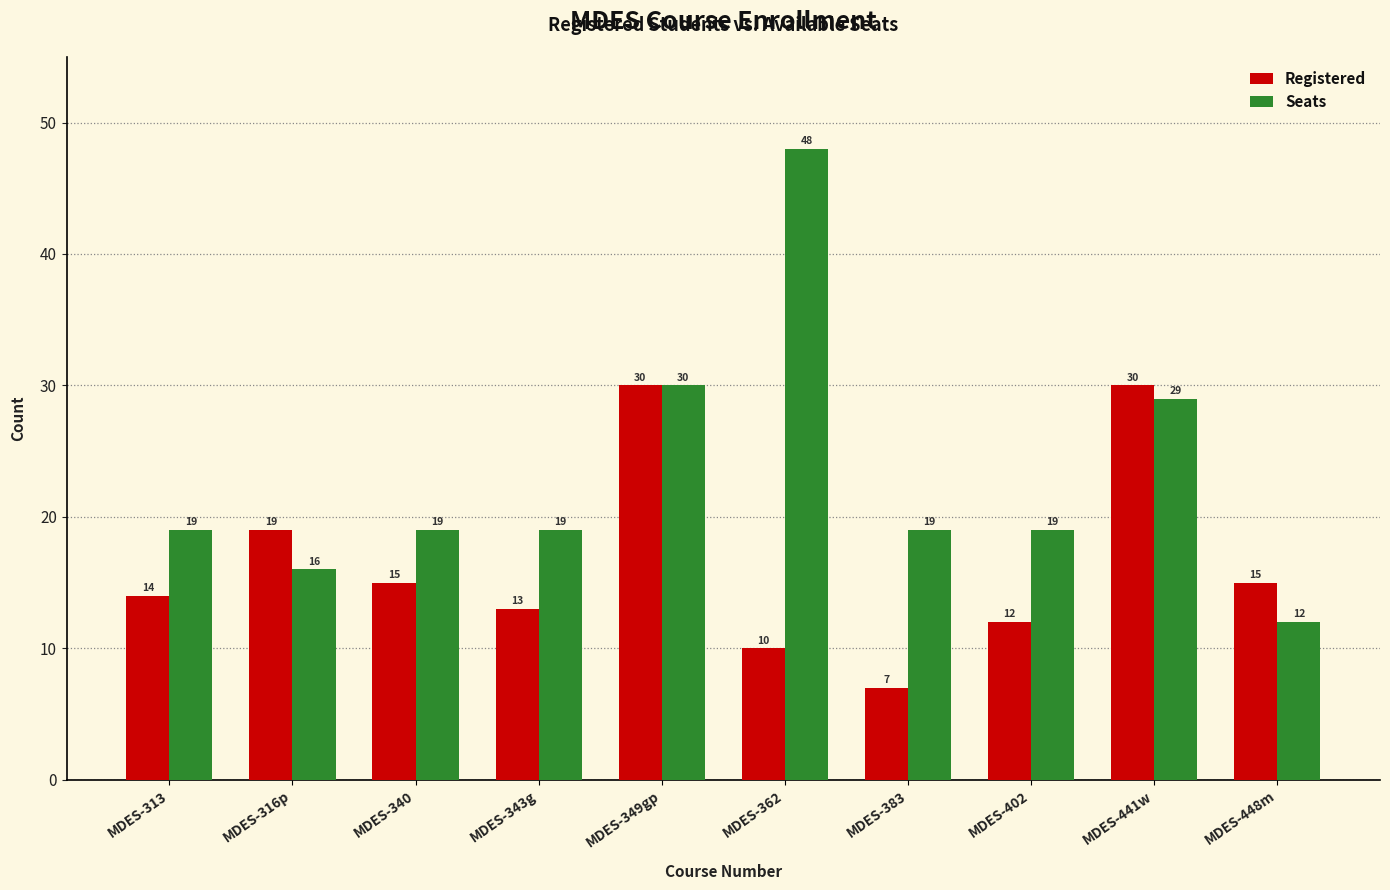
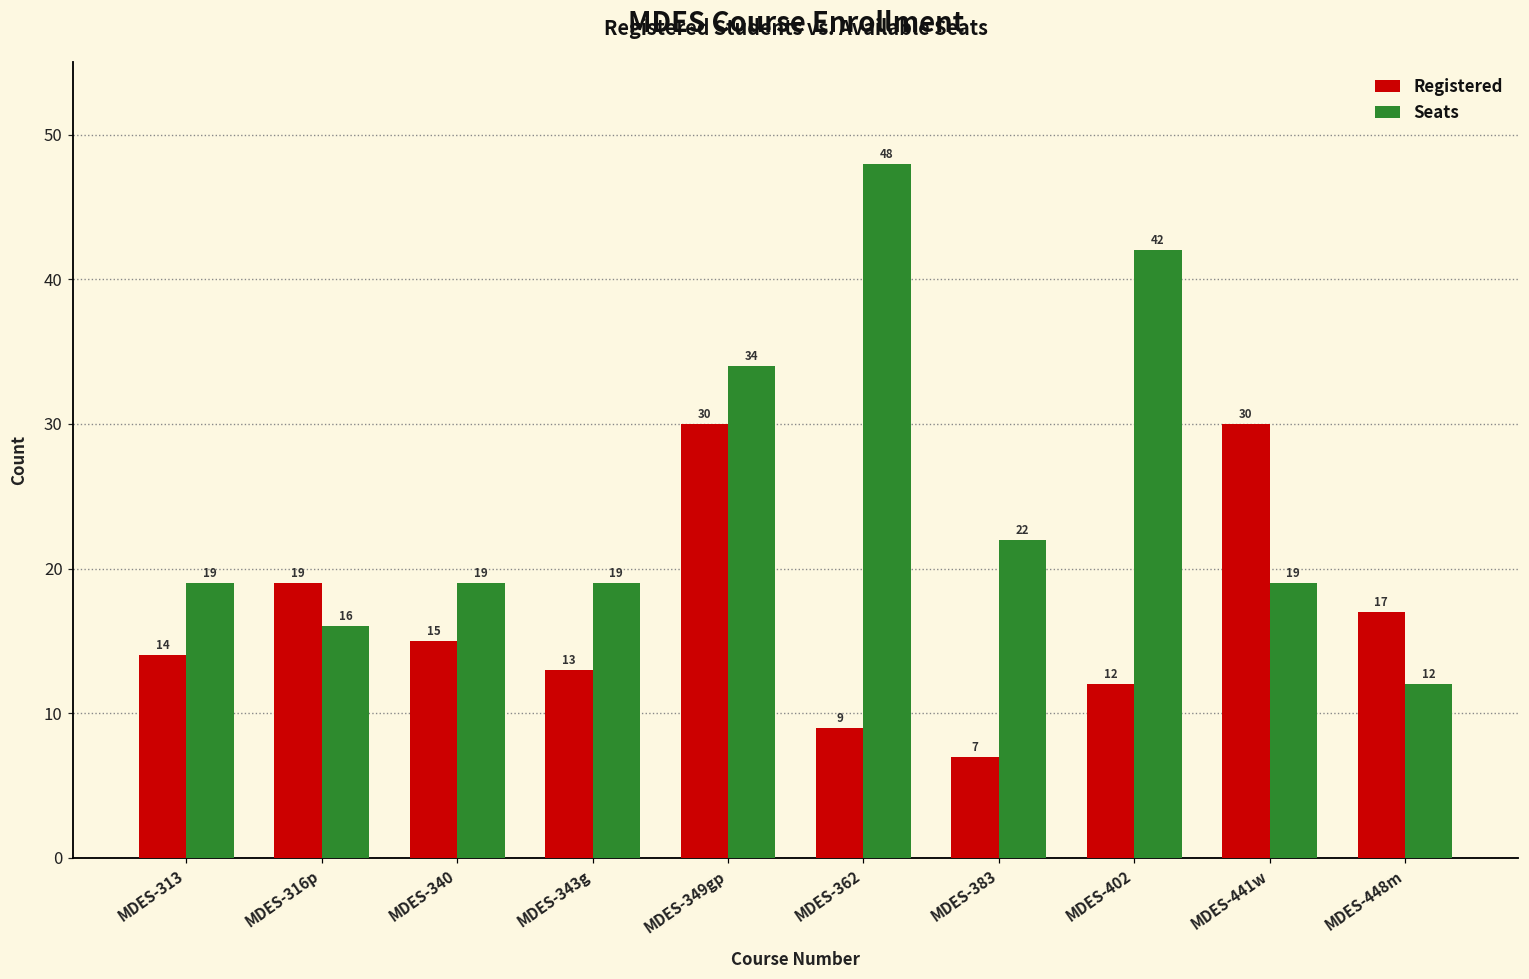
Seats, MDES-349gp: 30 -> 34
Registered, MDES-362: 10 -> 9
Seats, MDES-383: 19 -> 22
Seats, MDES-402: 19 -> 42
Seats, MDES-441w: 29 -> 19
Registered, MDES-448m: 15 -> 17
